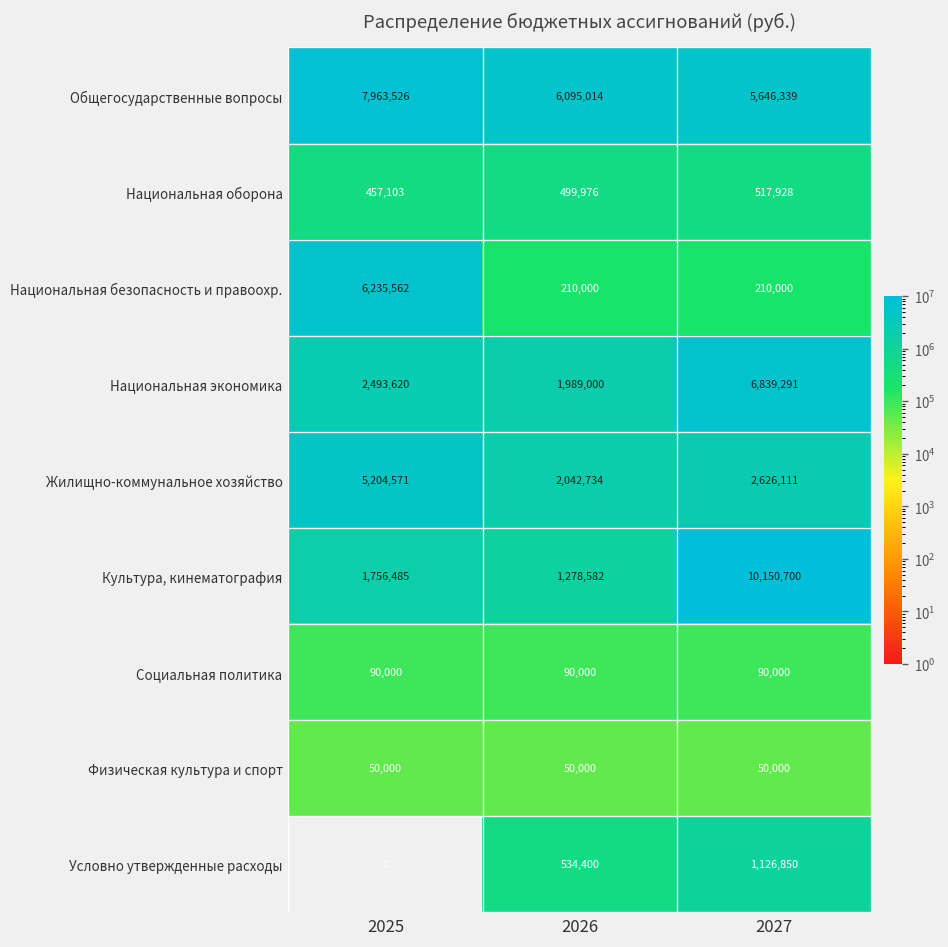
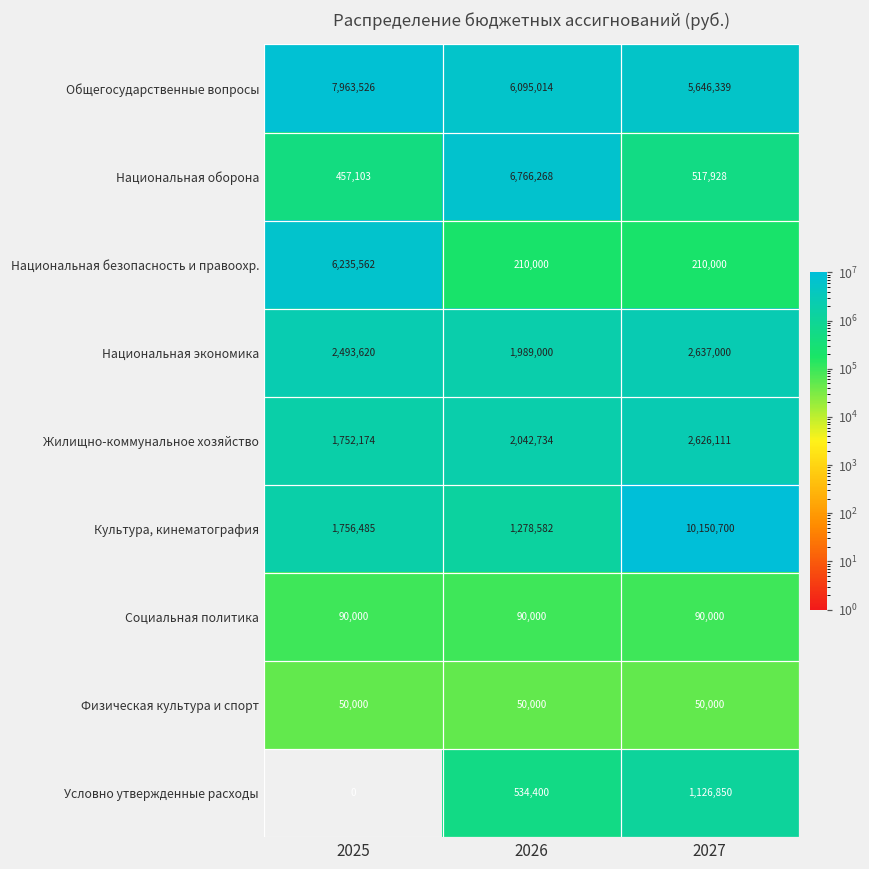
Национальная оборона, 2026: 499,976 -> 6,766,268
Национальная экономика, 2027: 6,839,291 -> 2,637,000
Жилищно-коммунальное хозяйство, 2025: 5,204,571 -> 1,752,174
